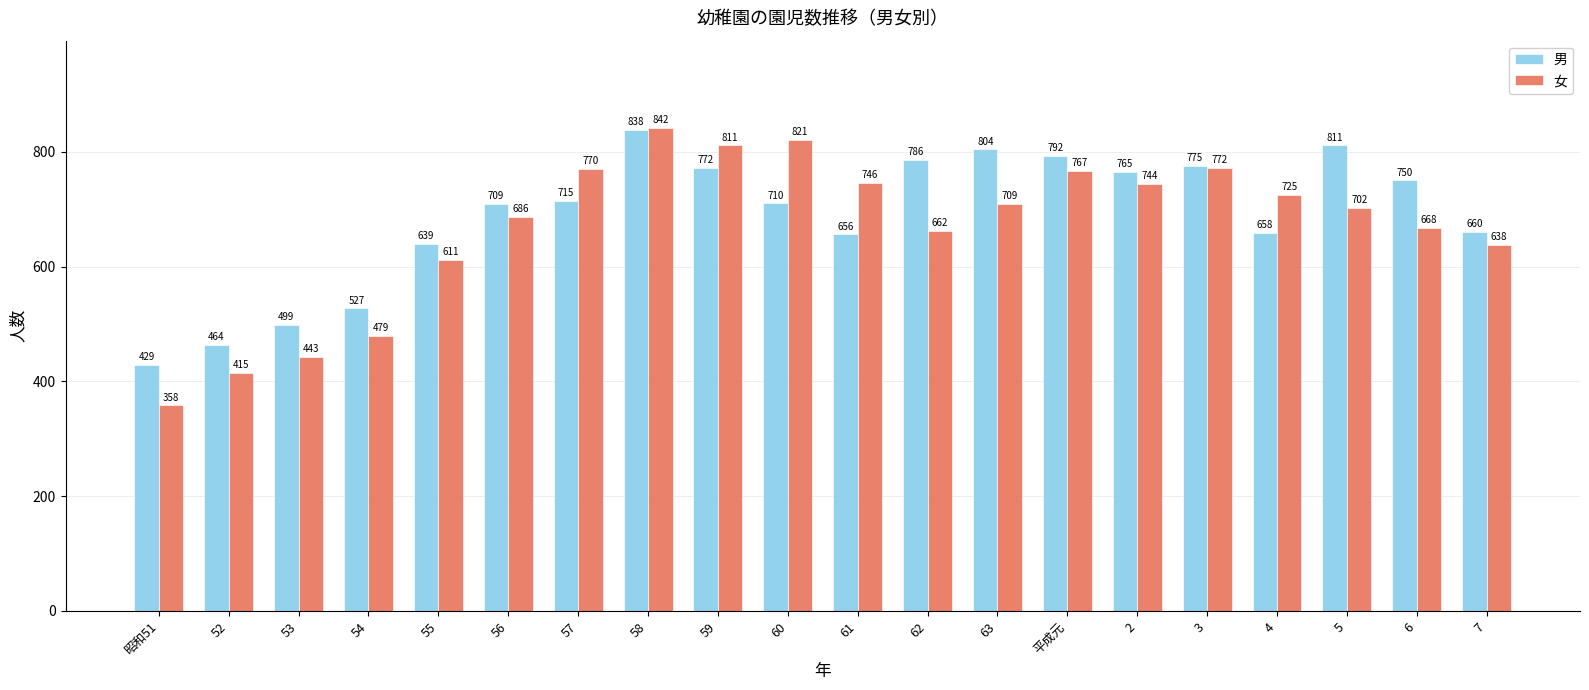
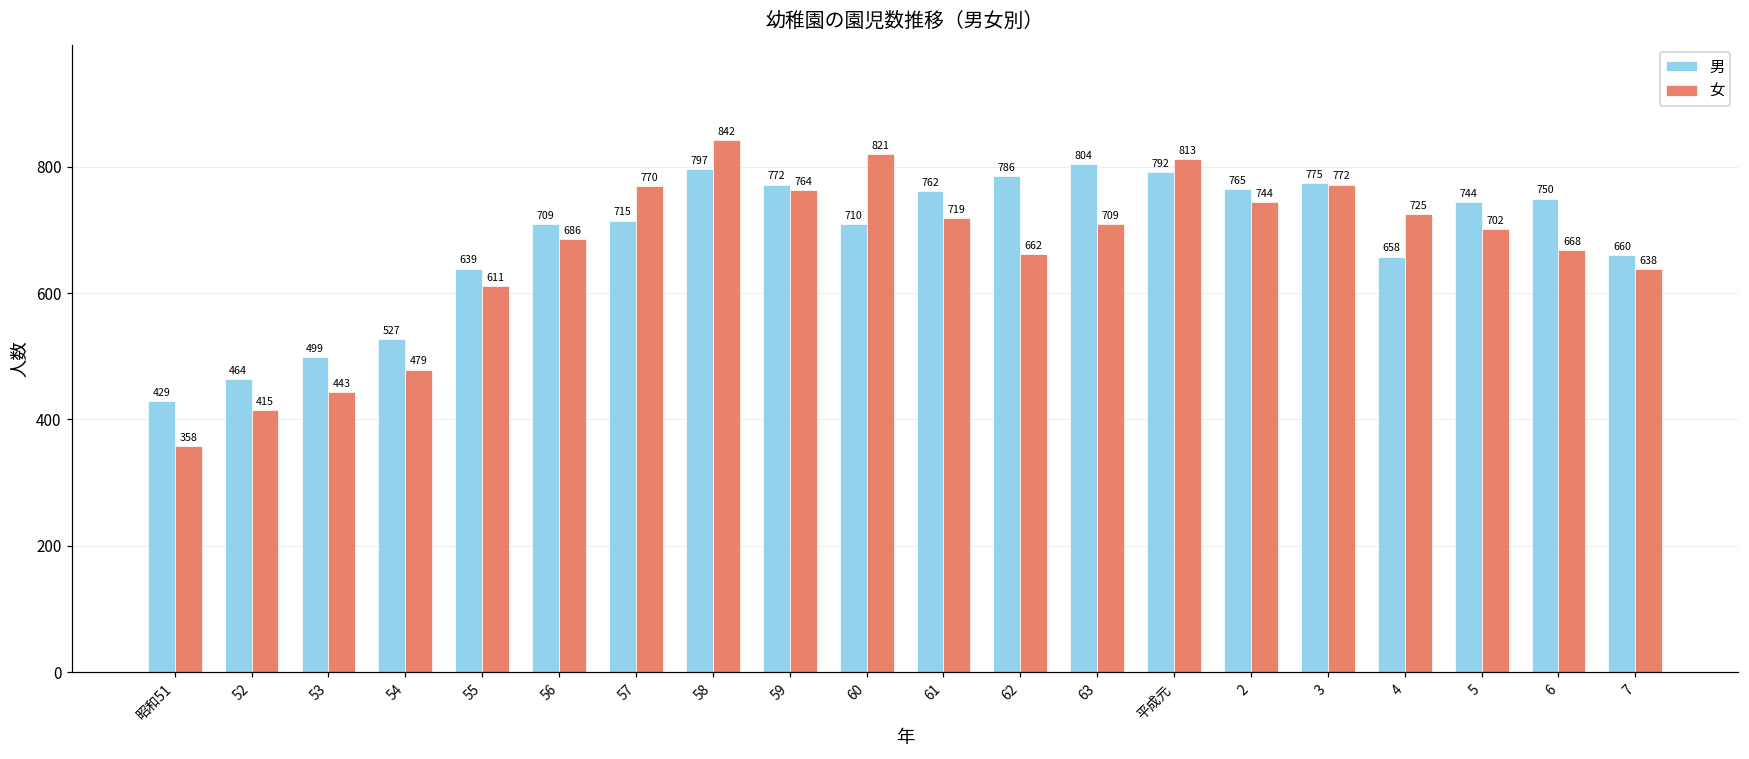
男, 58: 838 -> 797
女, 59: 811 -> 764
男, 61: 656 -> 762
女, 61: 746 -> 719
女, 平成元: 767 -> 813
男, 5: 811 -> 744
